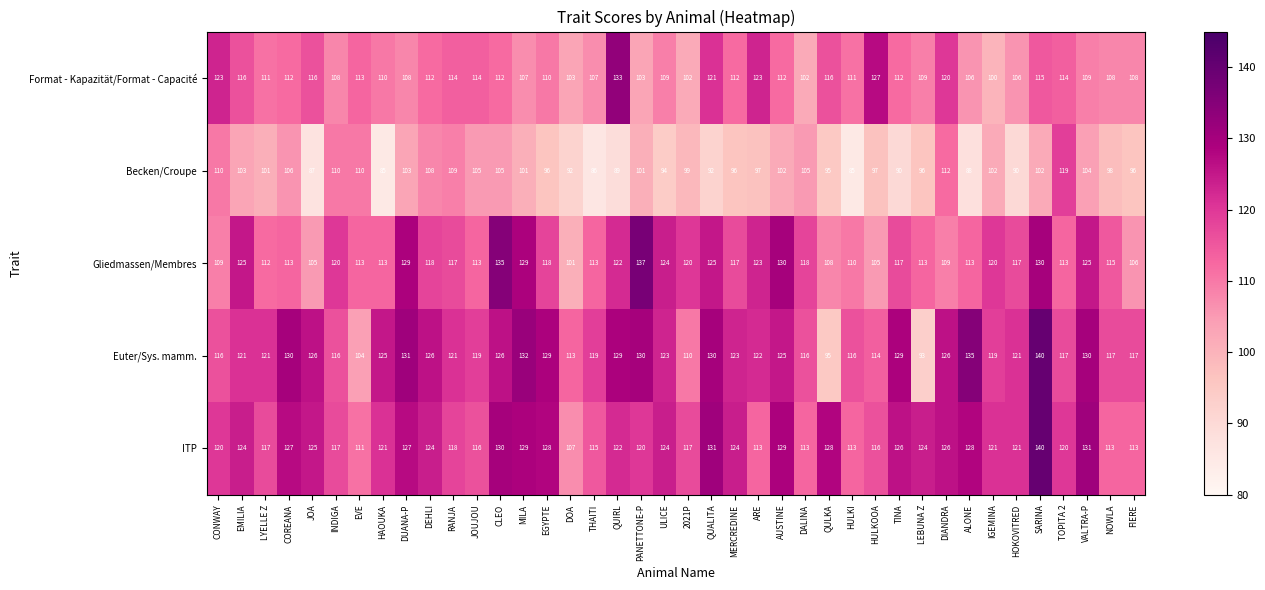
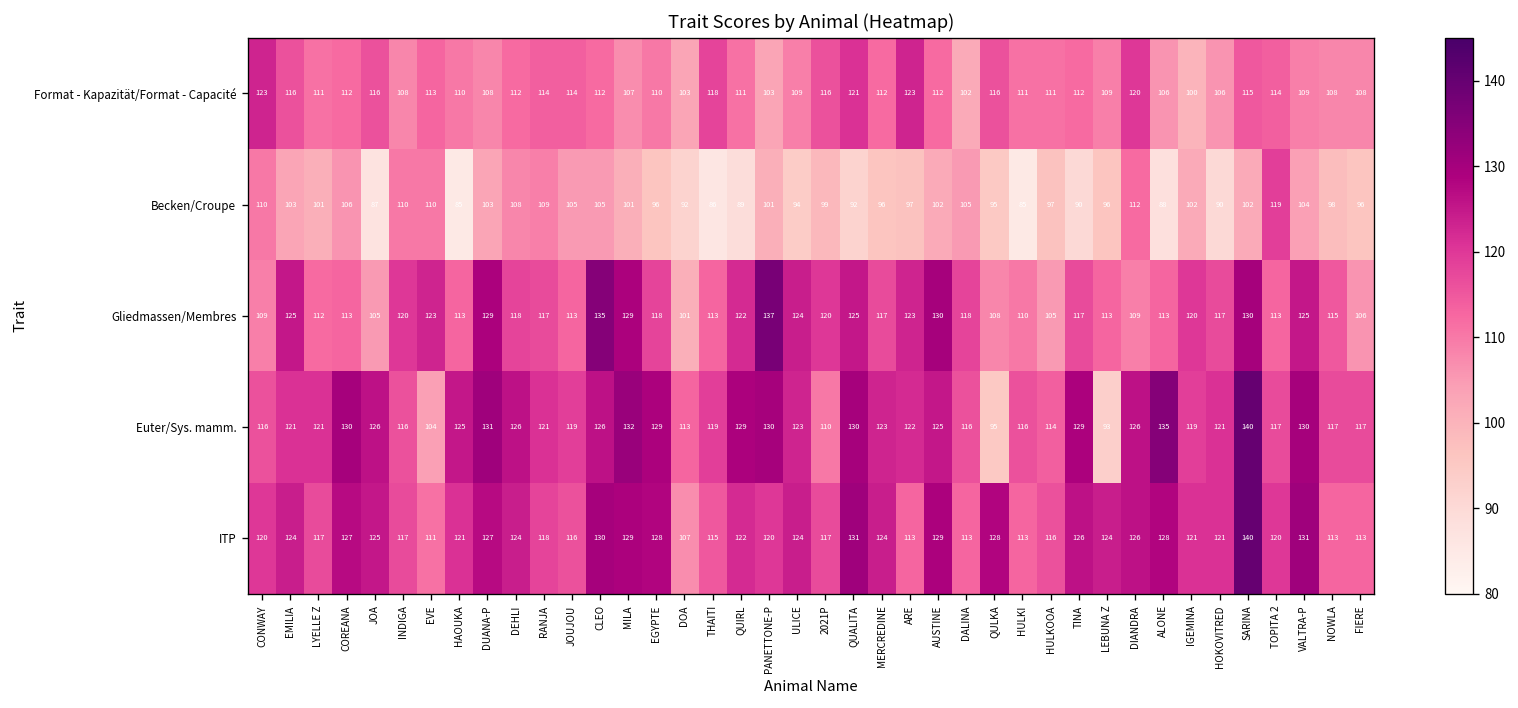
Format - Kapazität/Format - Capacité, THAITI: 107 -> 118
Format - Kapazität/Format - Capacité, QUIRL: 133 -> 111
Format - Kapazität/Format - Capacité, 2021P: 102 -> 116
Format - Kapazität/Format - Capacité, HULKOOA: 127 -> 111
Gliedmassen/Membres, EVE: 113 -> 123
